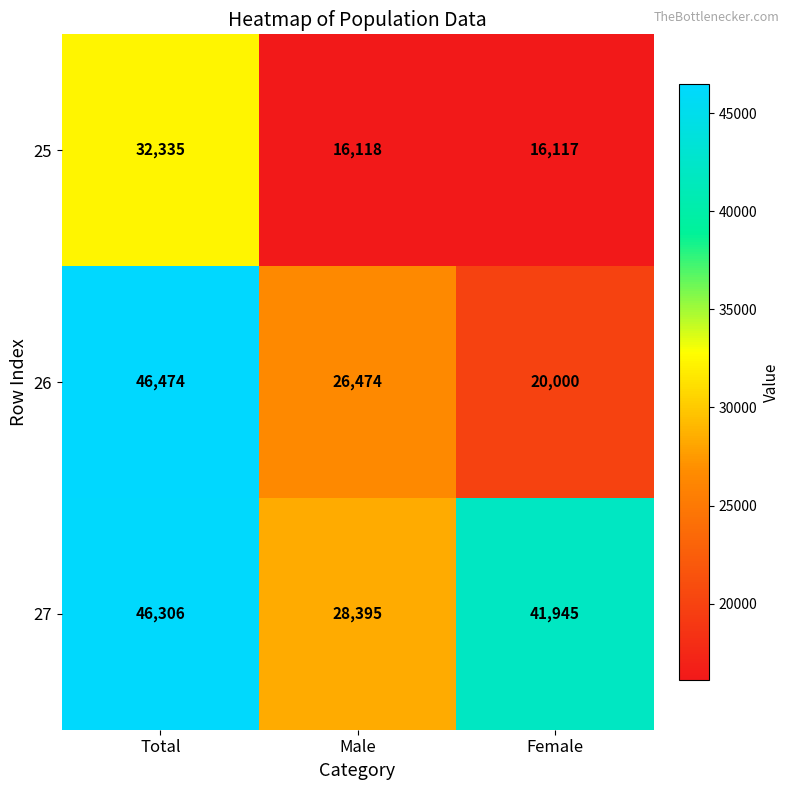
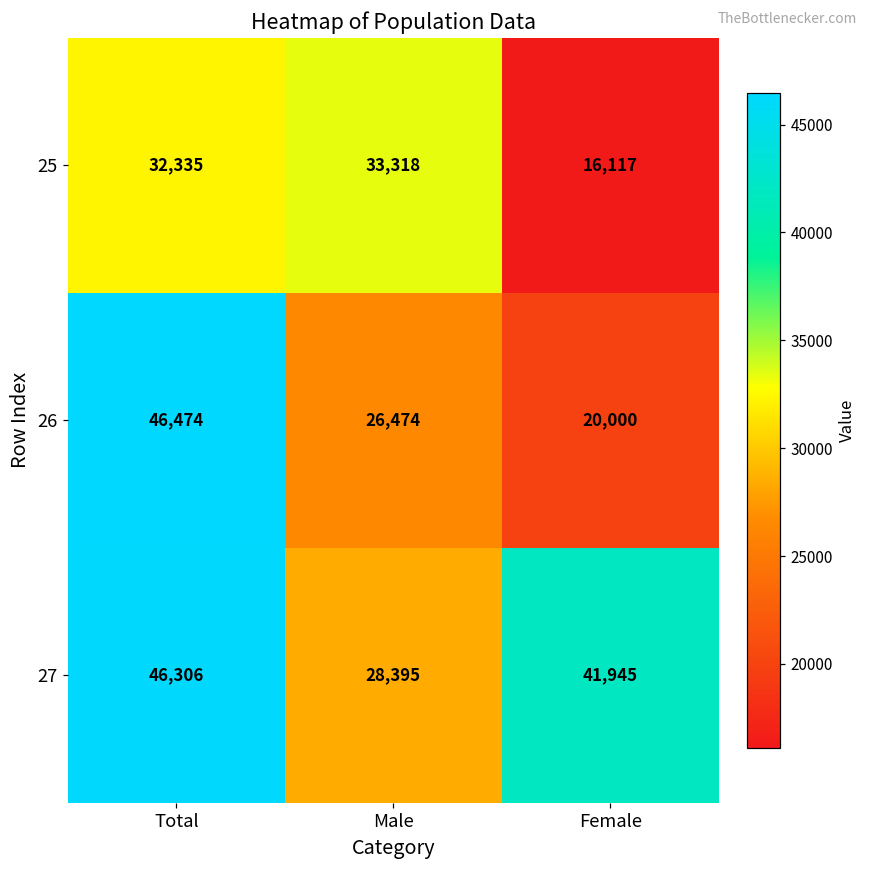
25, Male: 16,118 -> 33,318
